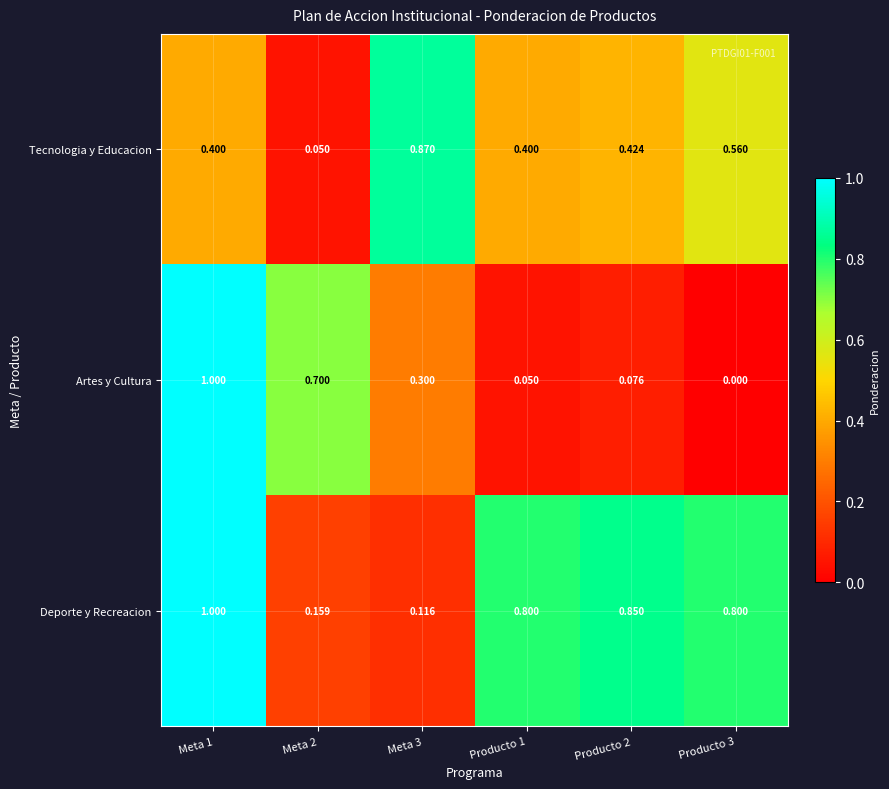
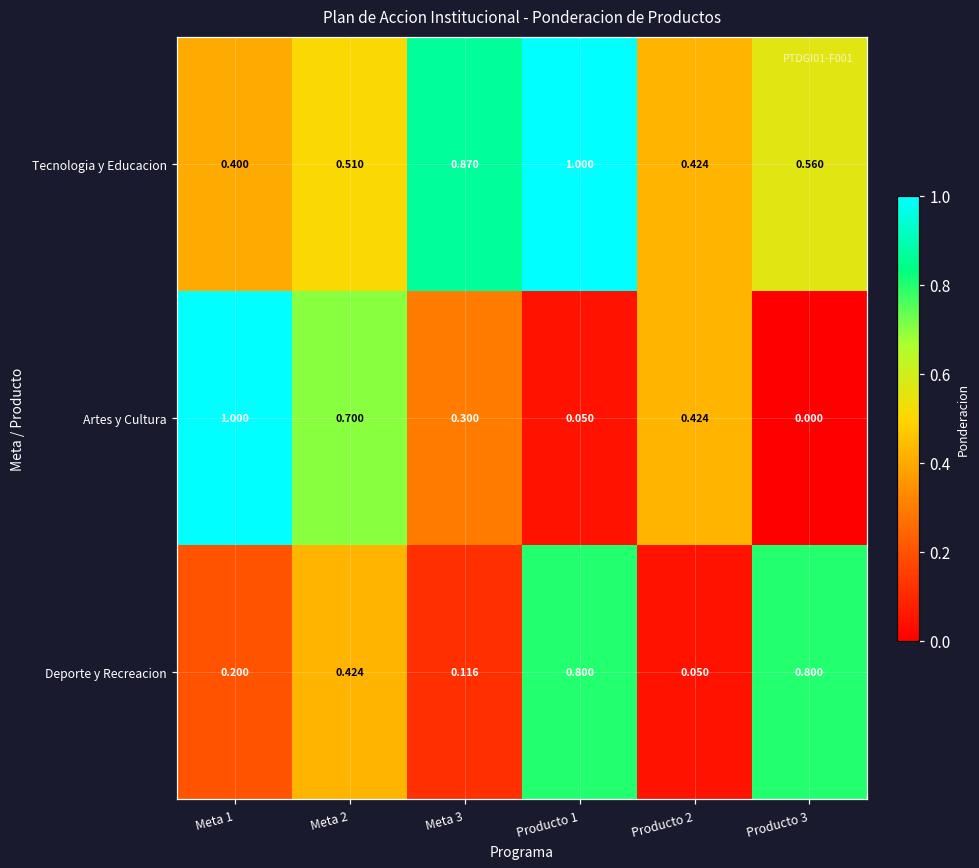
Tecnologia y Educacion, Meta 2: 0.050 -> 0.510
Tecnologia y Educacion, Producto 1: 0.400 -> 1.000
Artes y Cultura, Producto 2: 0.076 -> 0.424
Deporte y Recreacion, Meta 1: 1.000 -> 0.200
Deporte y Recreacion, Meta 2: 0.159 -> 0.424
Deporte y Recreacion, Producto 2: 0.850 -> 0.050
